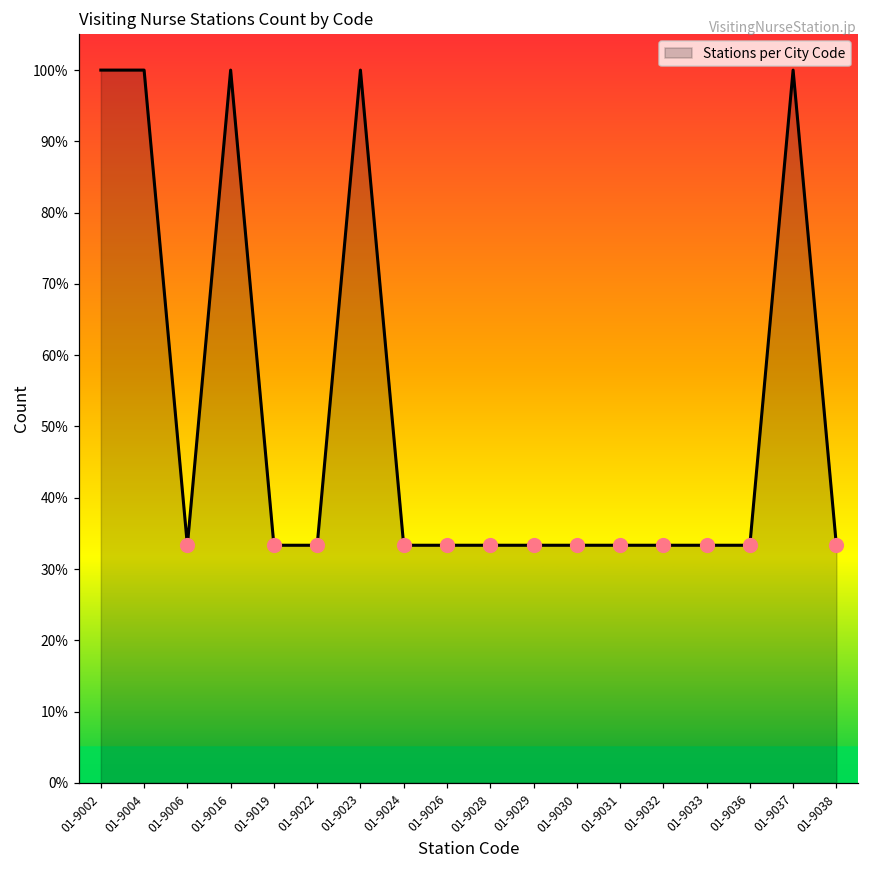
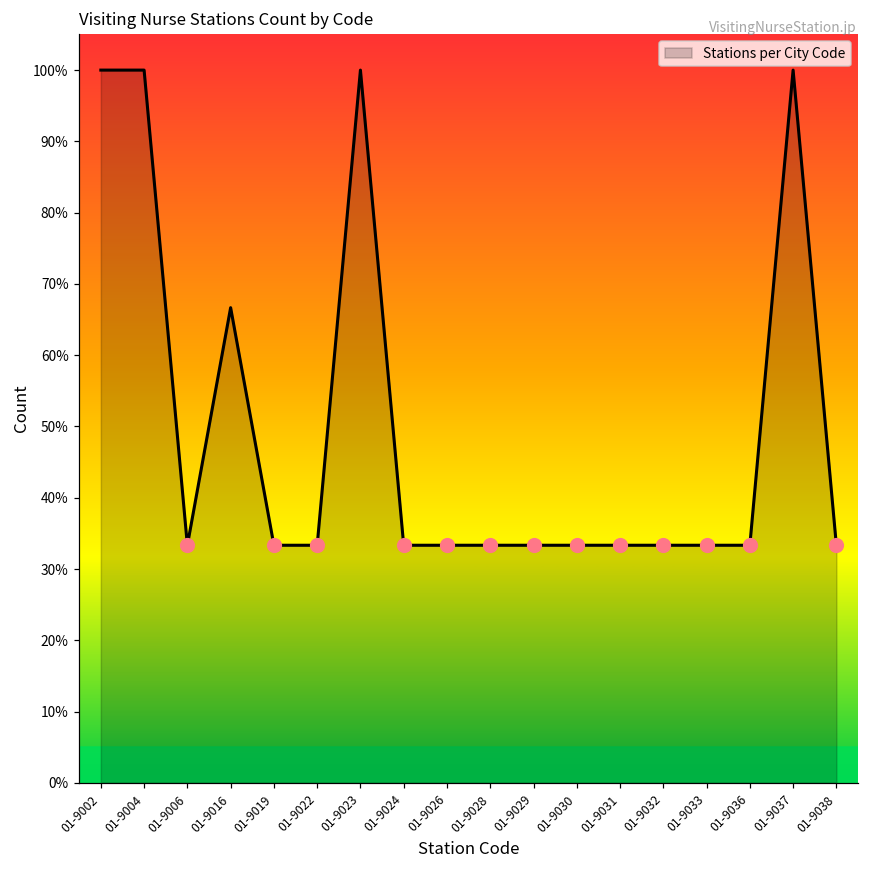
Stations per City Code, 01-9016: 100% -> 67%
